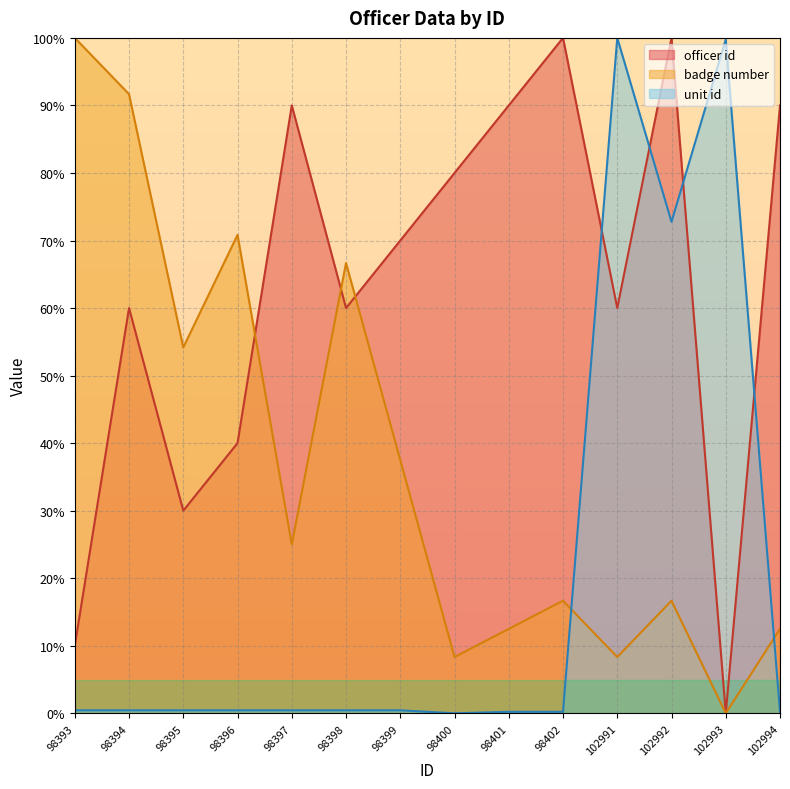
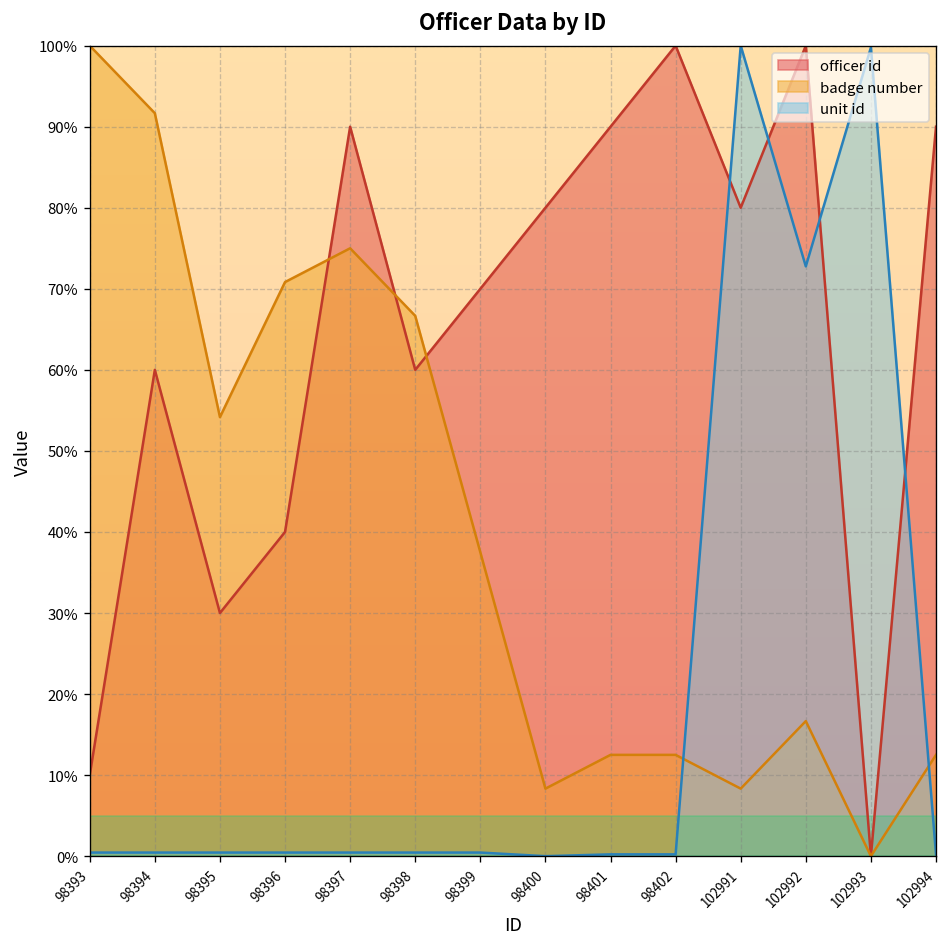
badge number, 98397: 25% -> 75%
badge number, 98402: 17% -> 13%
officer id, 102991: 60% -> 80%
